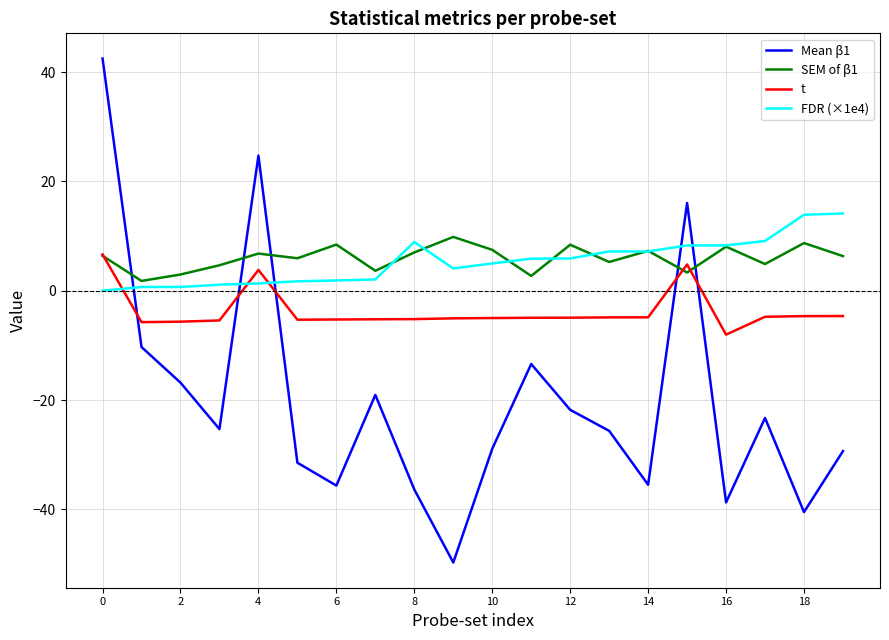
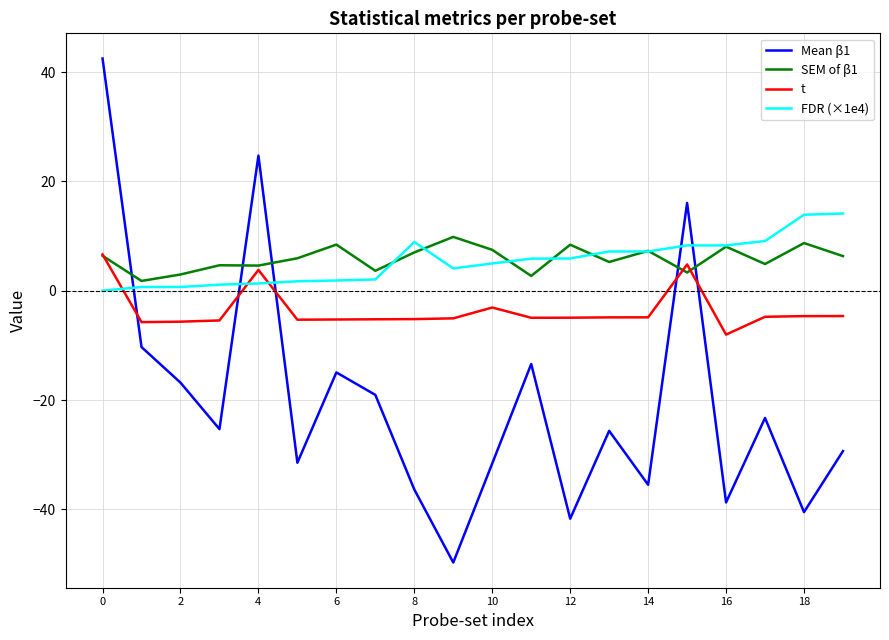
SEM of β1, 4: 7 -> 5
Mean β1, 6: -36 -> -15
Mean β1, 10: -29 -> -32
t, 10: -5 -> -3
Mean β1, 12: -22 -> -42
